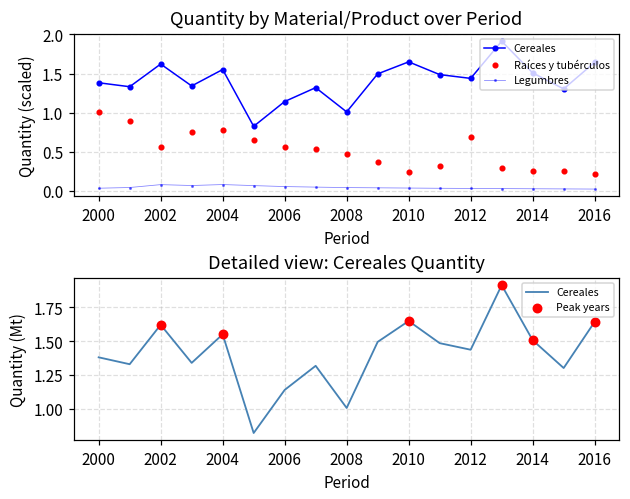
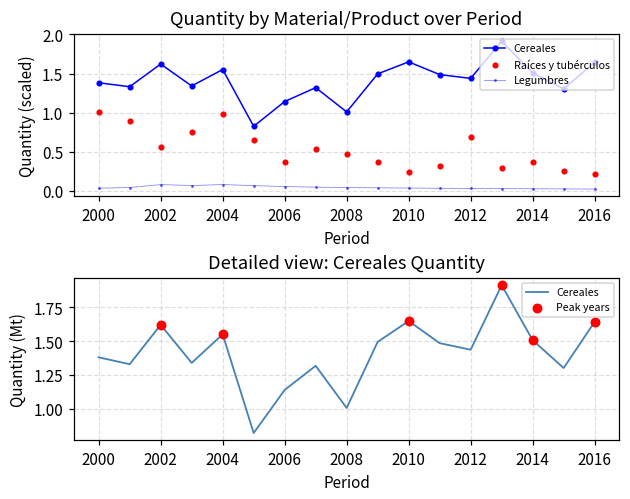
Quantity by Material/Product over Period, Raíces y tubérculos, 2004: 0.8 -> 1.0
Quantity by Material/Product over Period, Raíces y tubérculos, 2006: 0.6 -> 0.4
Quantity by Material/Product over Period, Raíces y tubérculos, 2014: 0.3 -> 0.4
